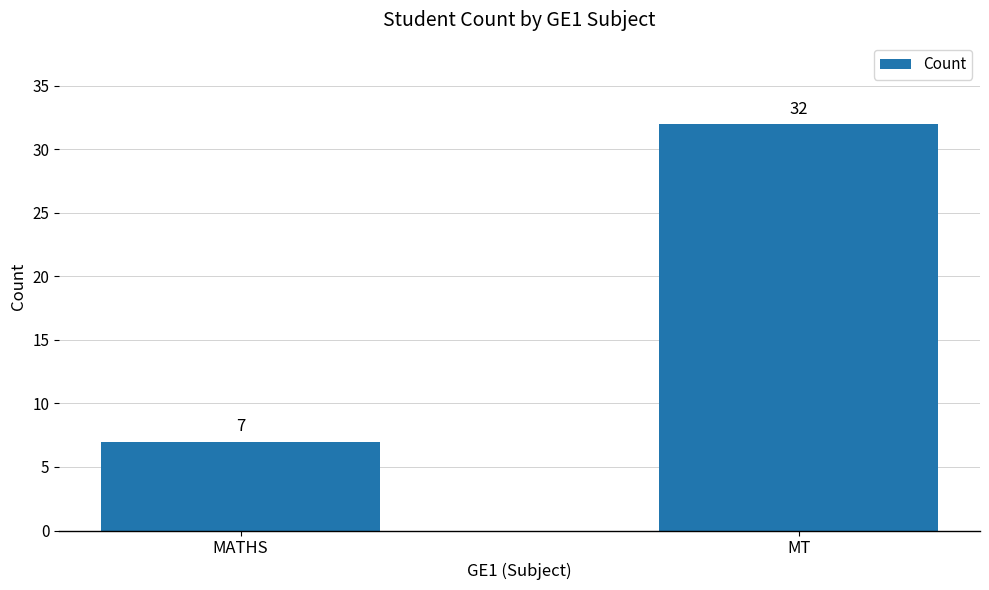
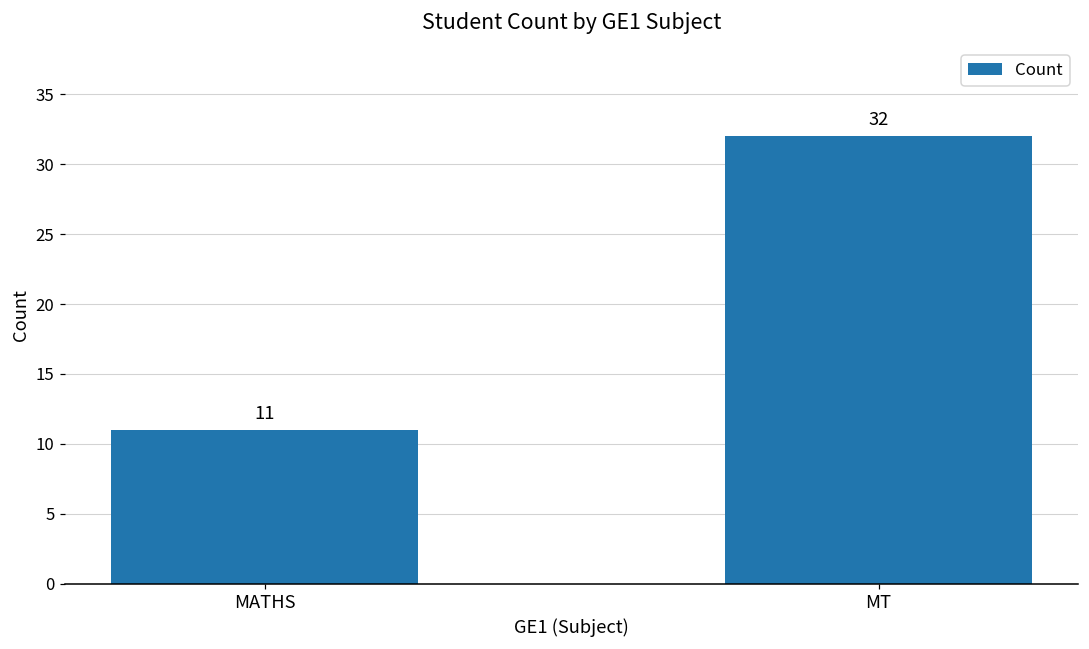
MATHS: 7 -> 11
